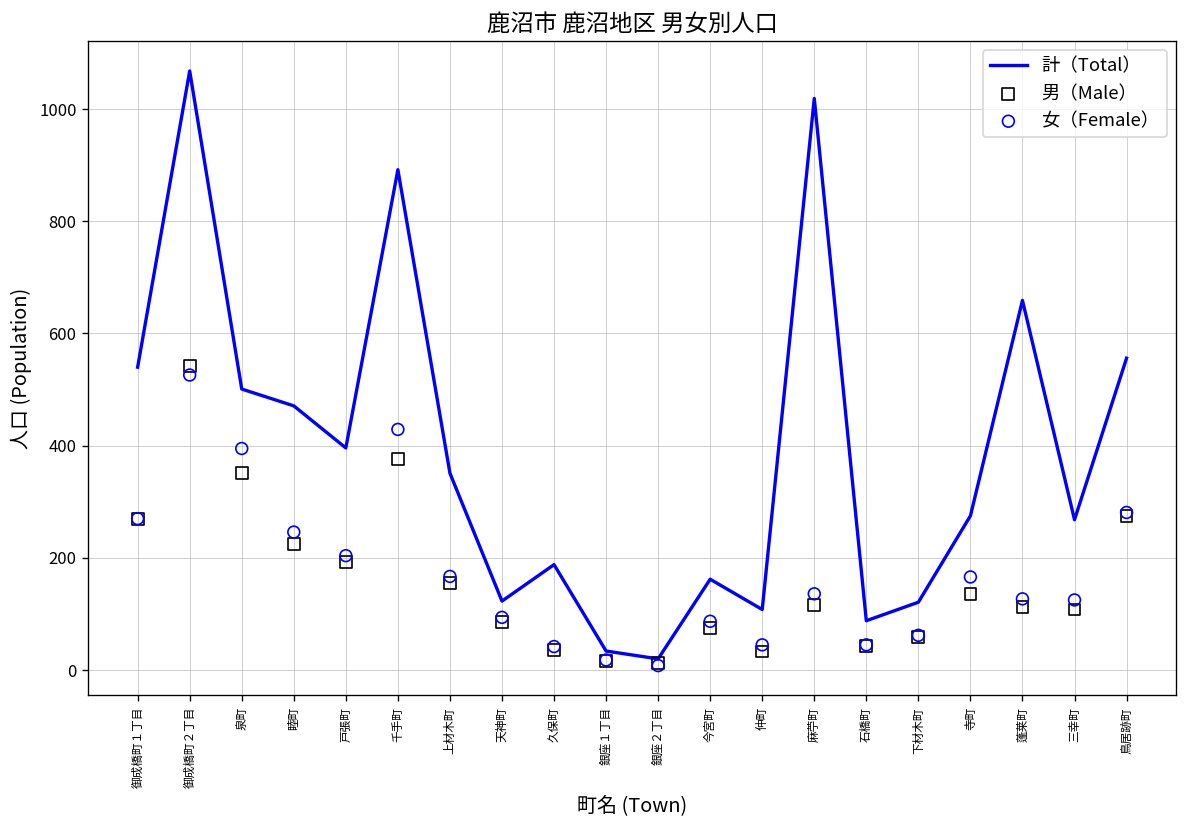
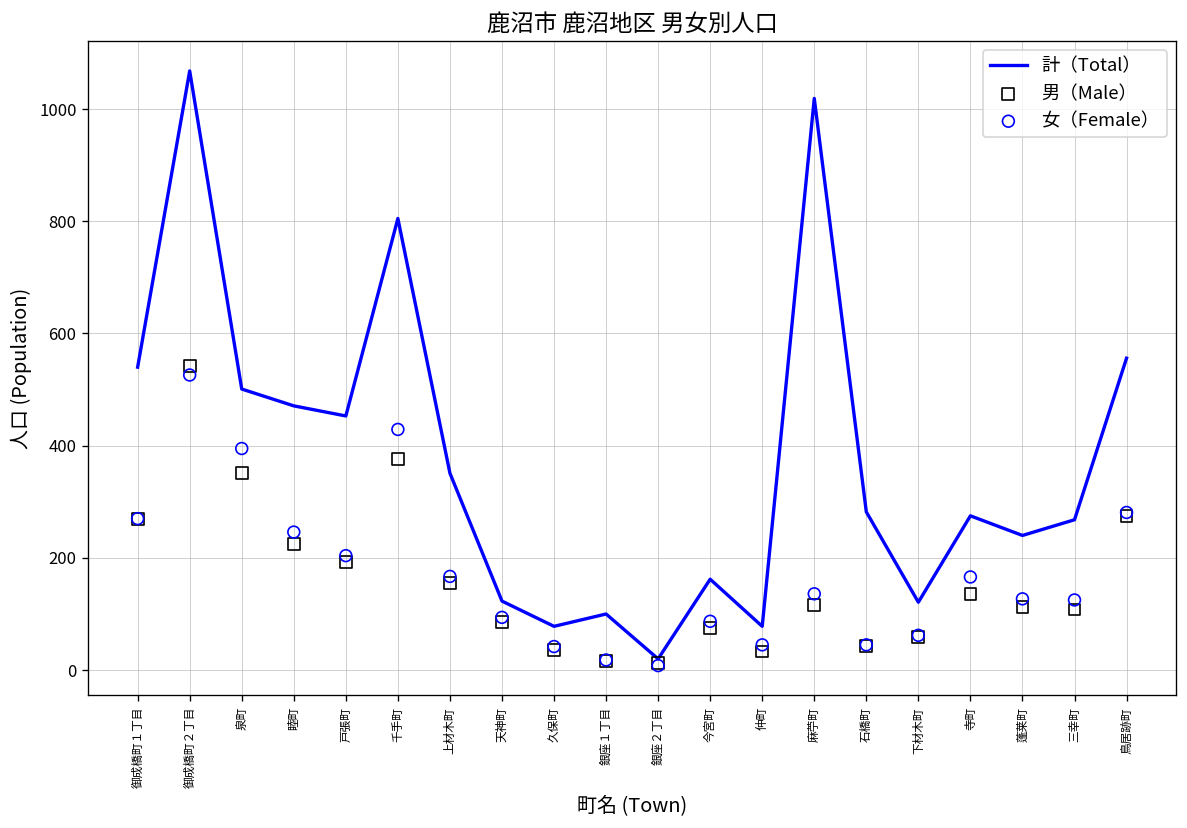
計（Total）, 戸張町: 400 -> 450
計（Total）, 千手町: 890 -> 810
計（Total）, 久保町: 190 -> 80
計（Total）, 銀座１丁目: 30 -> 100
計（Total）, 仲町: 110 -> 80
計（Total）, 石橋町: 90 -> 280
計（Total）, 蓬莱町: 660 -> 240
